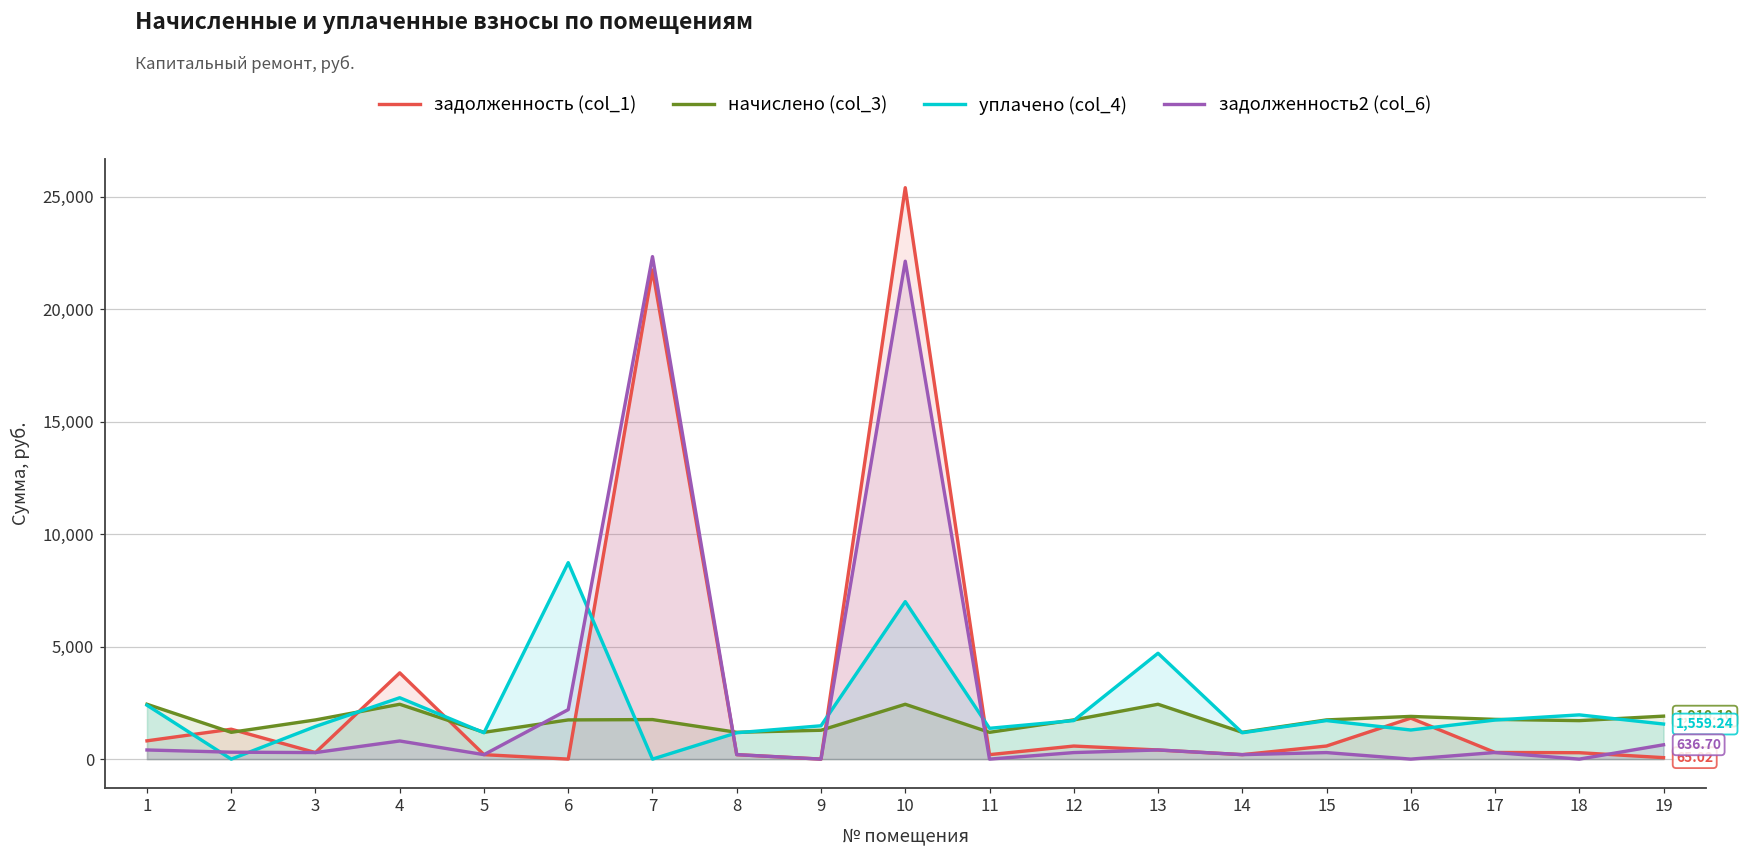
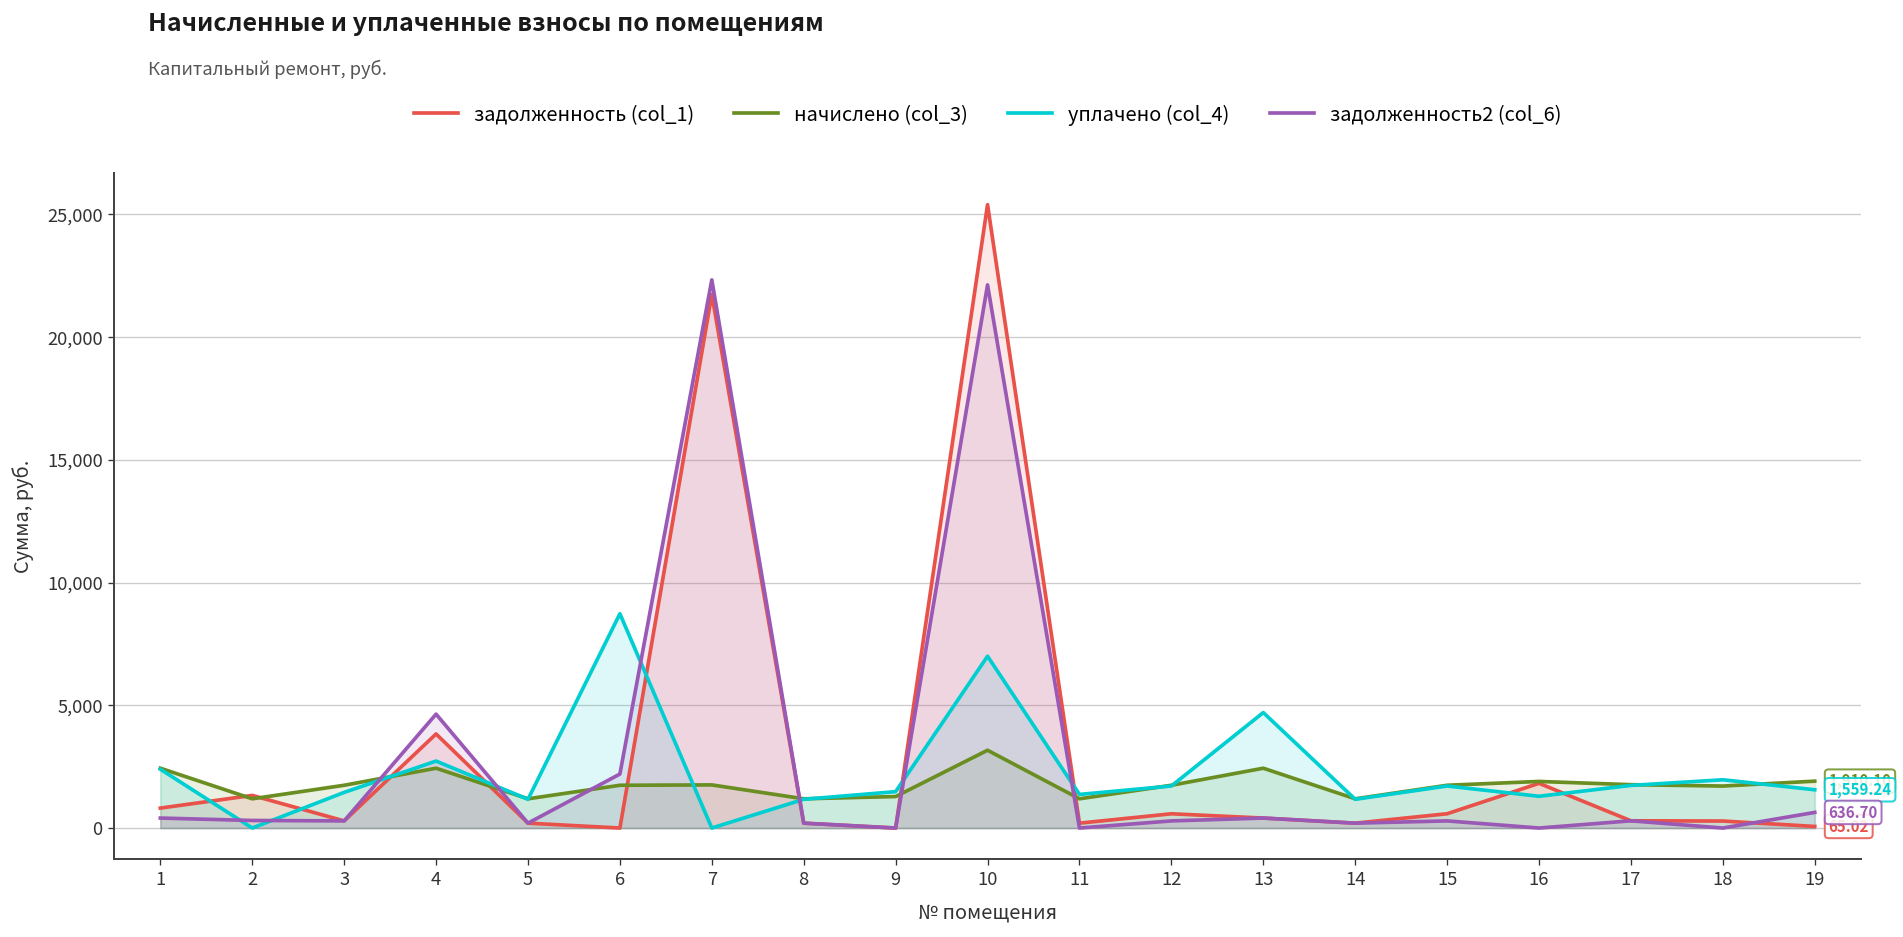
задолженность2 (col_6), 4: 800 -> 4,600
начислено (col_3), 10: 2,400 -> 3,200
